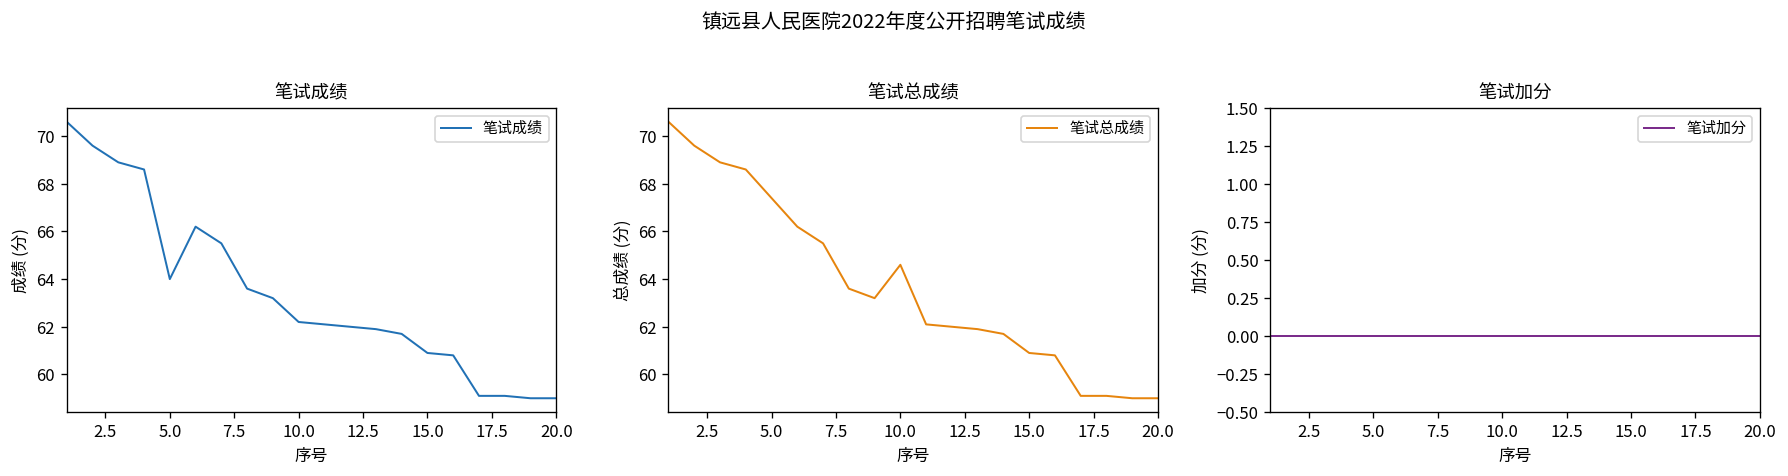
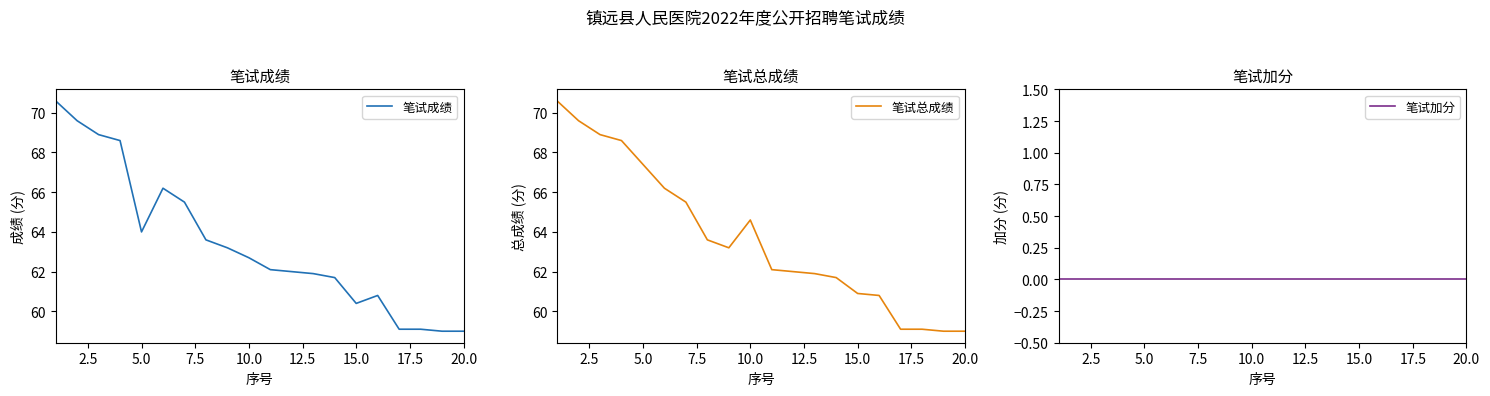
笔试成绩, 10.0: 62.2 -> 62.7
笔试成绩, 15.0: 60.9 -> 60.4
